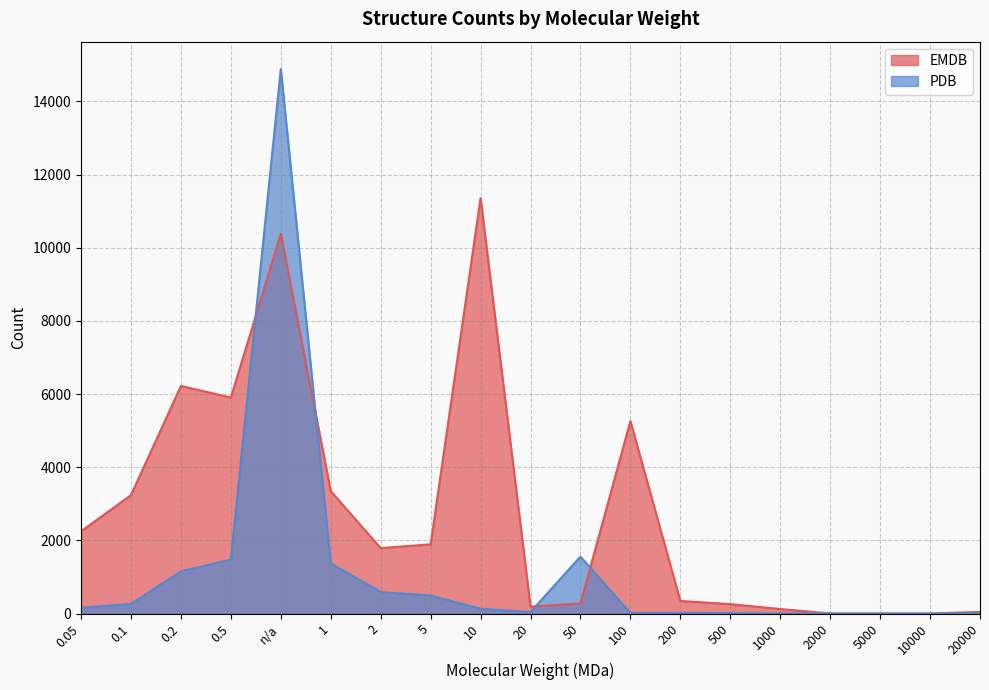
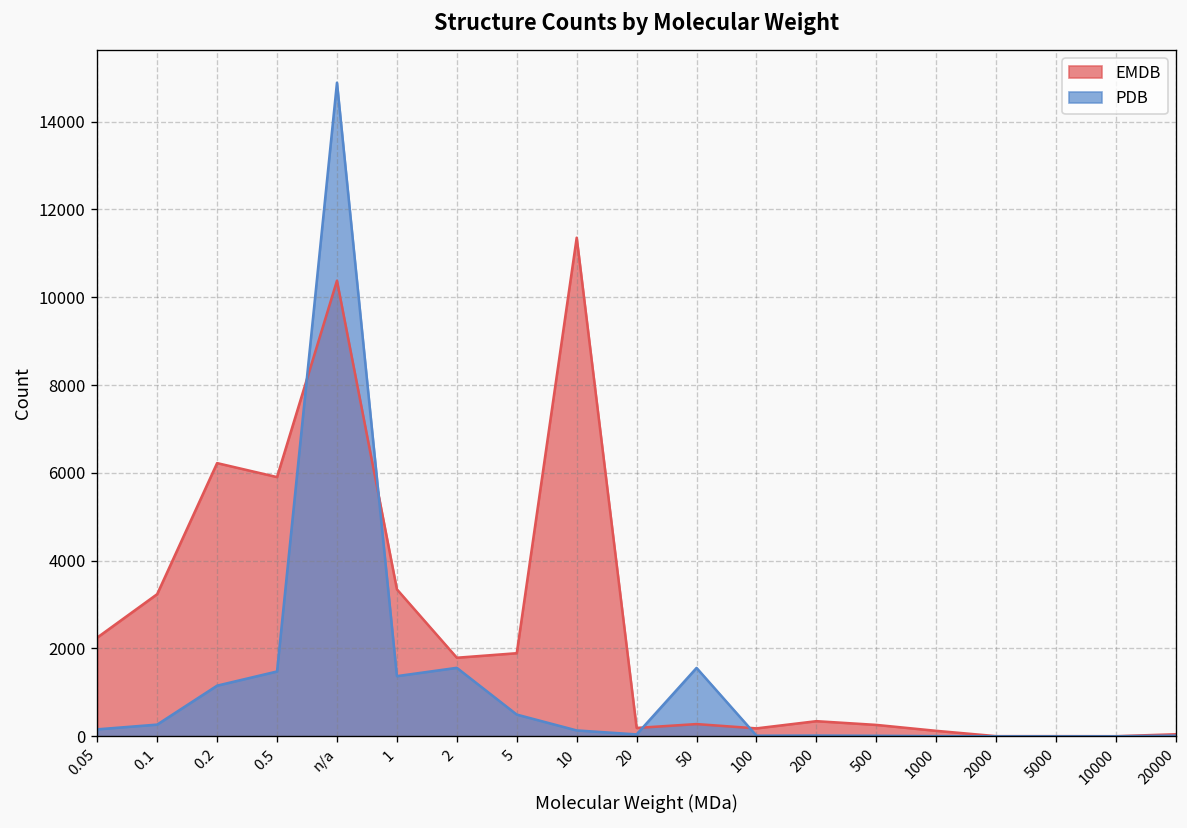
PDB, 2: 600 -> 1600
EMDB, 100: 5300 -> 200
